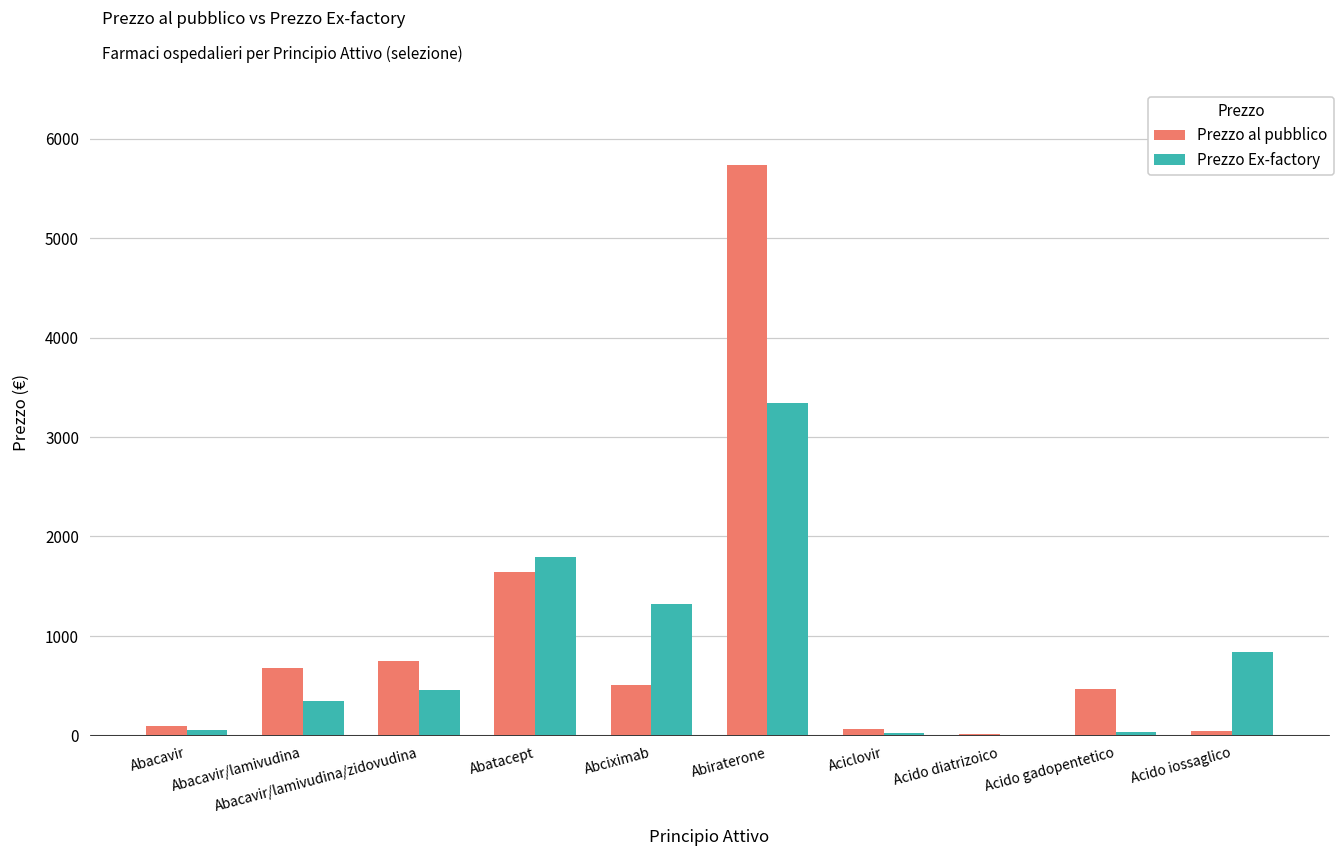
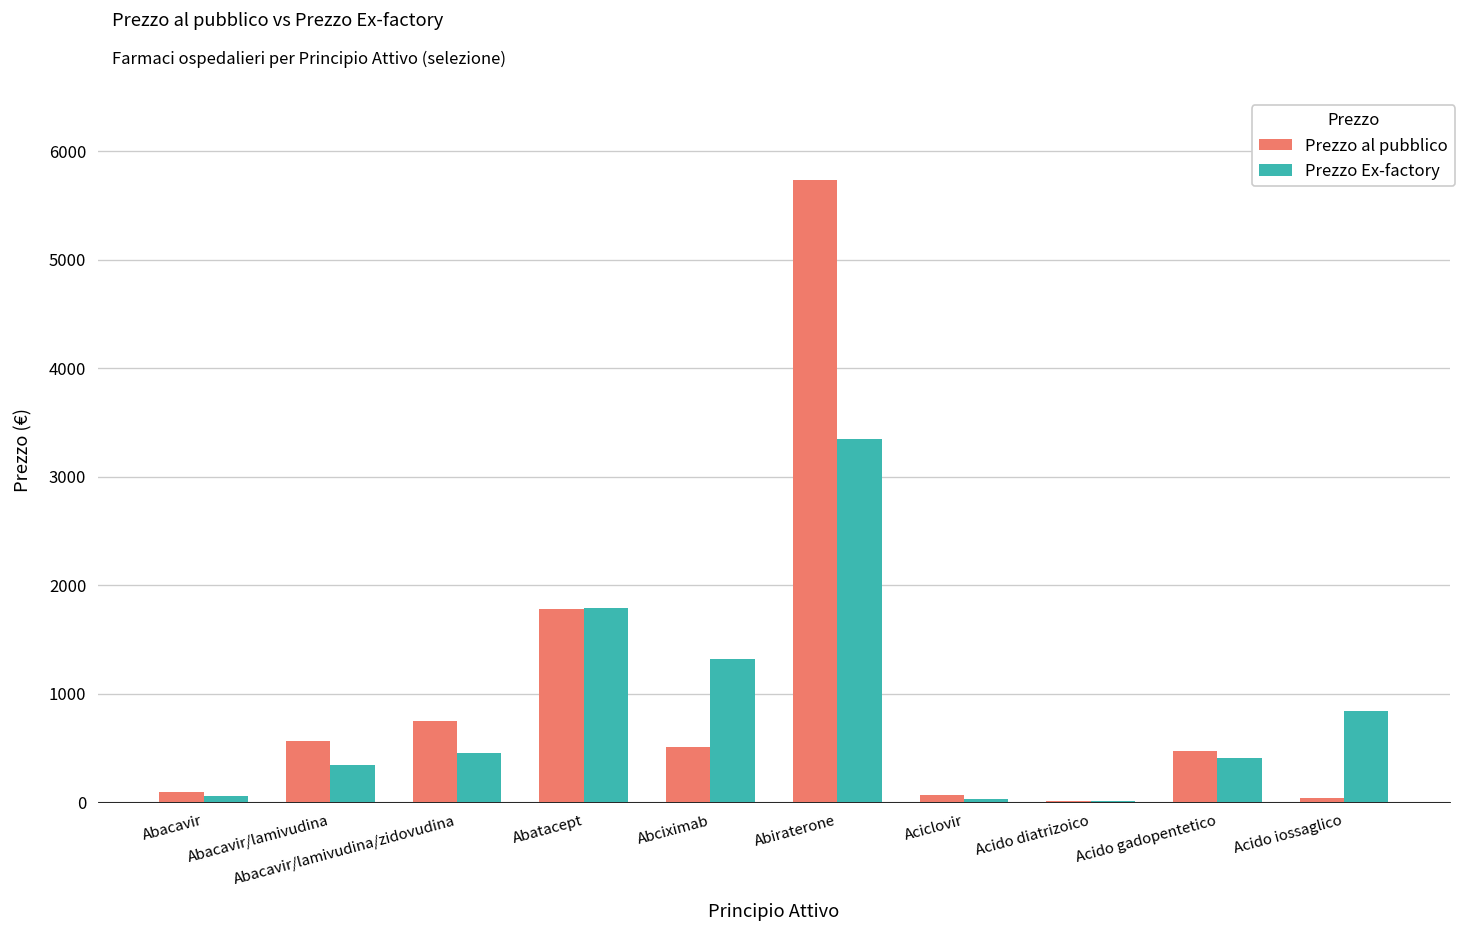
Prezzo al pubblico, Abacavir/lamivudina: 700 -> 600
Prezzo al pubblico, Abatacept: 1600 -> 1800
Prezzo Ex-factory, Acido gadopentetico: 0 -> 400
